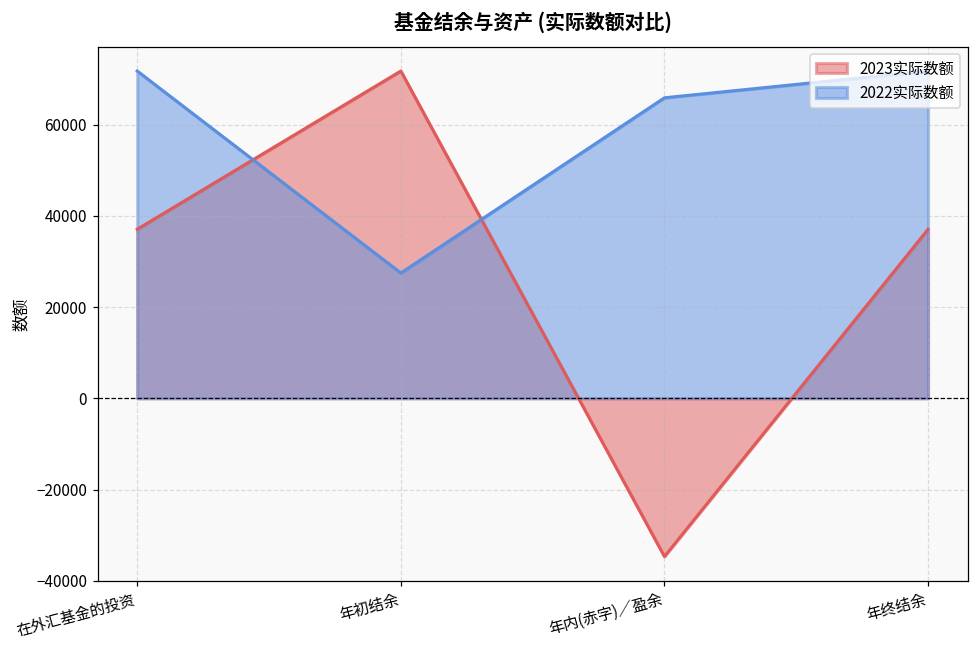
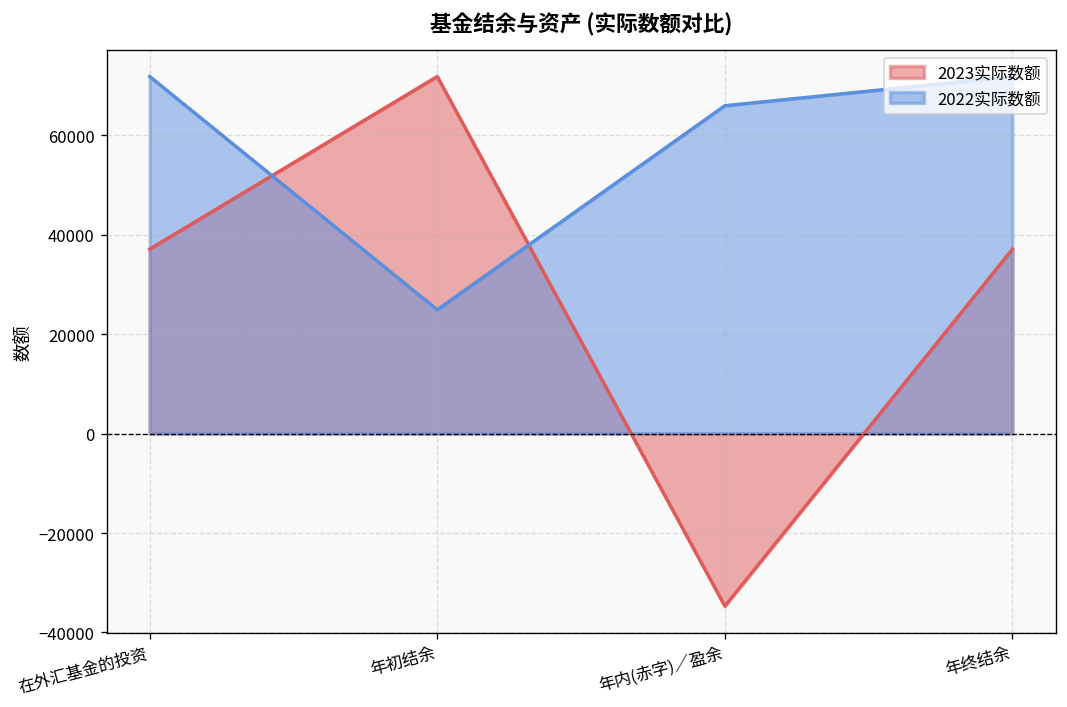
2022实际数额, 年初结余: 27000 -> 25000
